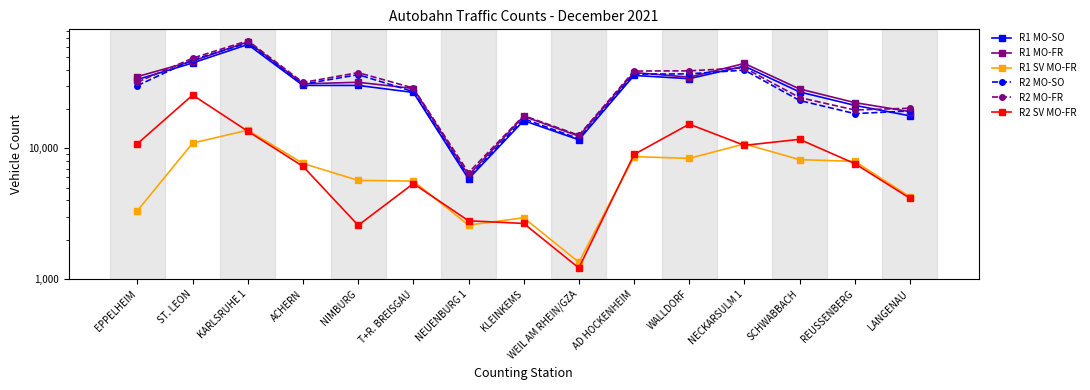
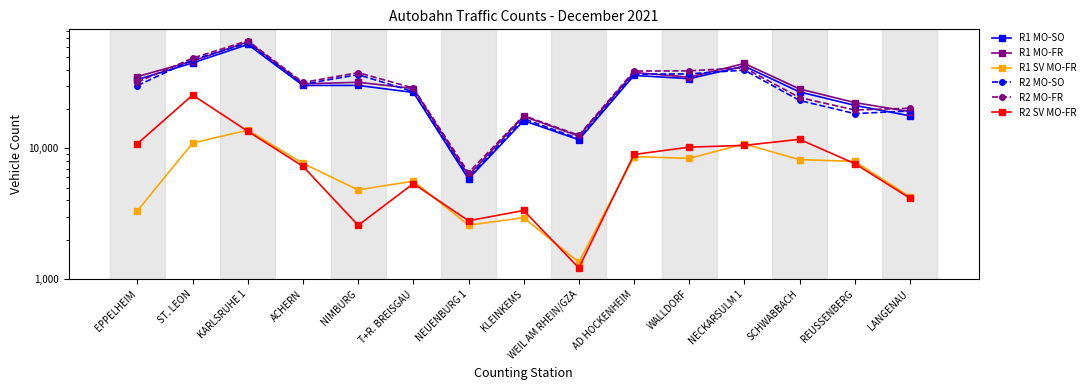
R1 SV MO-FR, NIMBURG: 6,000 -> 4,800
R2 SV MO-FR, KLEINKEMS: 2,700 -> 3,300
R2 SV MO-FR, WALLDORF: 15,000 -> 10,000
